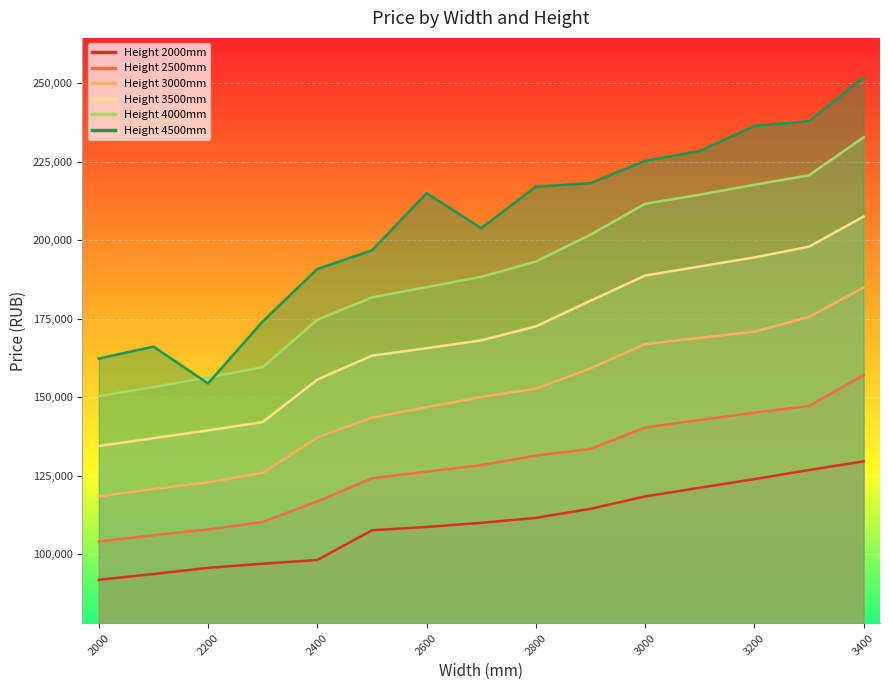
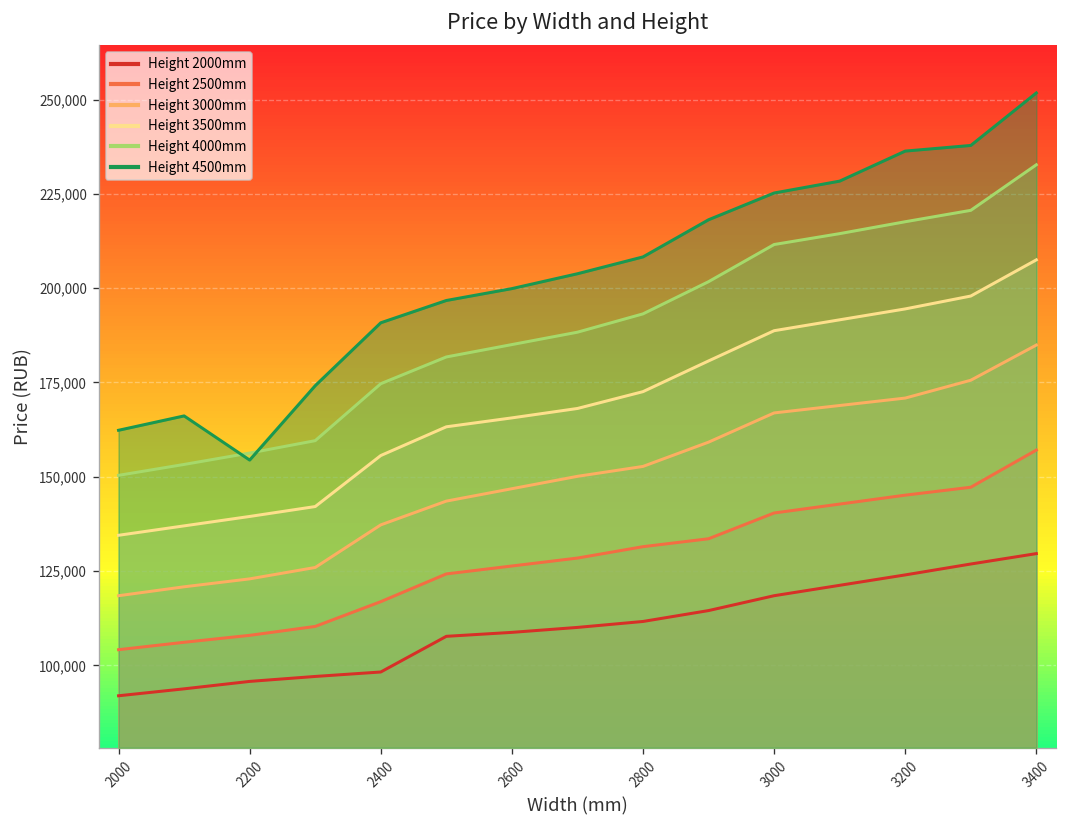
Height 4500mm, 2600: 215,000 -> 200,000
Height 4500mm, 2800: 217,000 -> 208,000
